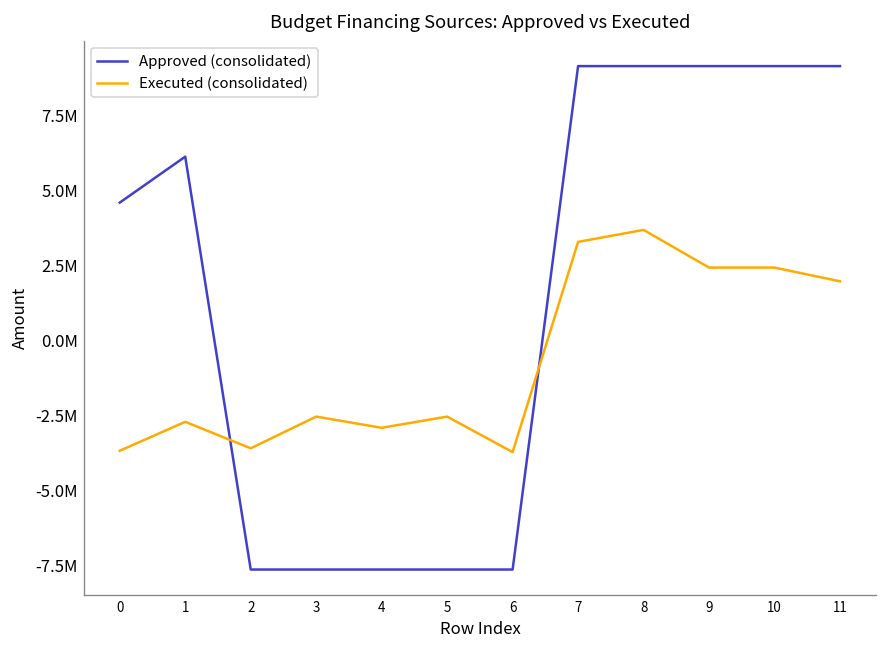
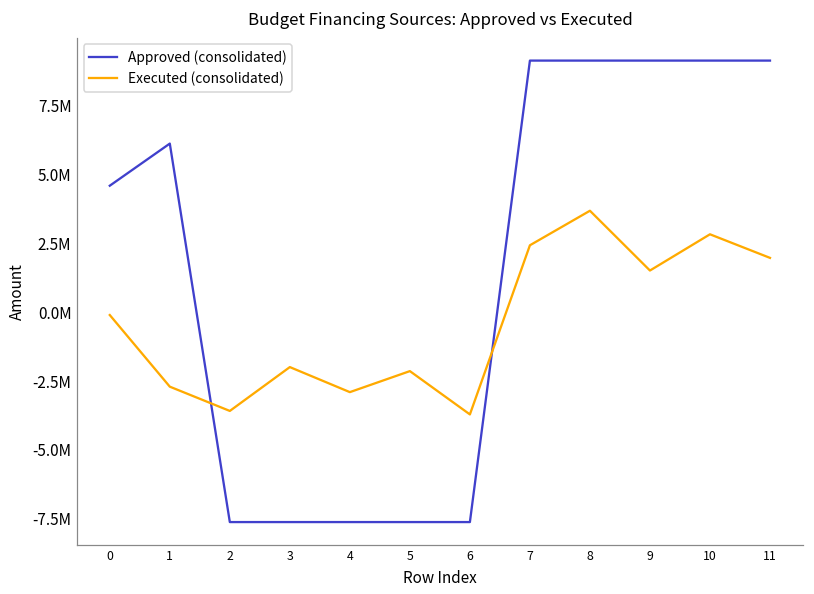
Executed (consolidated), 0: -3700000 -> -100000
Executed (consolidated), 3: -2500000 -> -2000000
Executed (consolidated), 5: -2500000 -> -2100000
Executed (consolidated), 7: 3300000 -> 2400000
Executed (consolidated), 9: 2400000 -> 1500000
Executed (consolidated), 10: 2400000 -> 2800000
